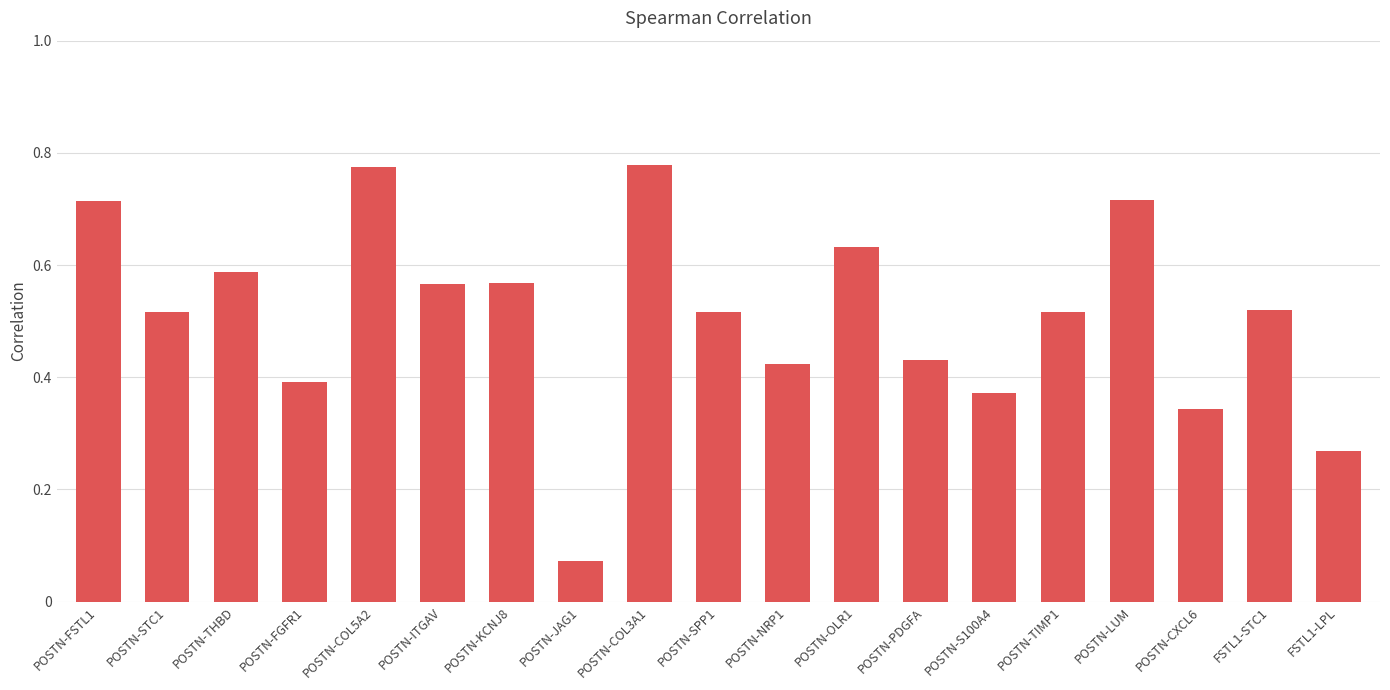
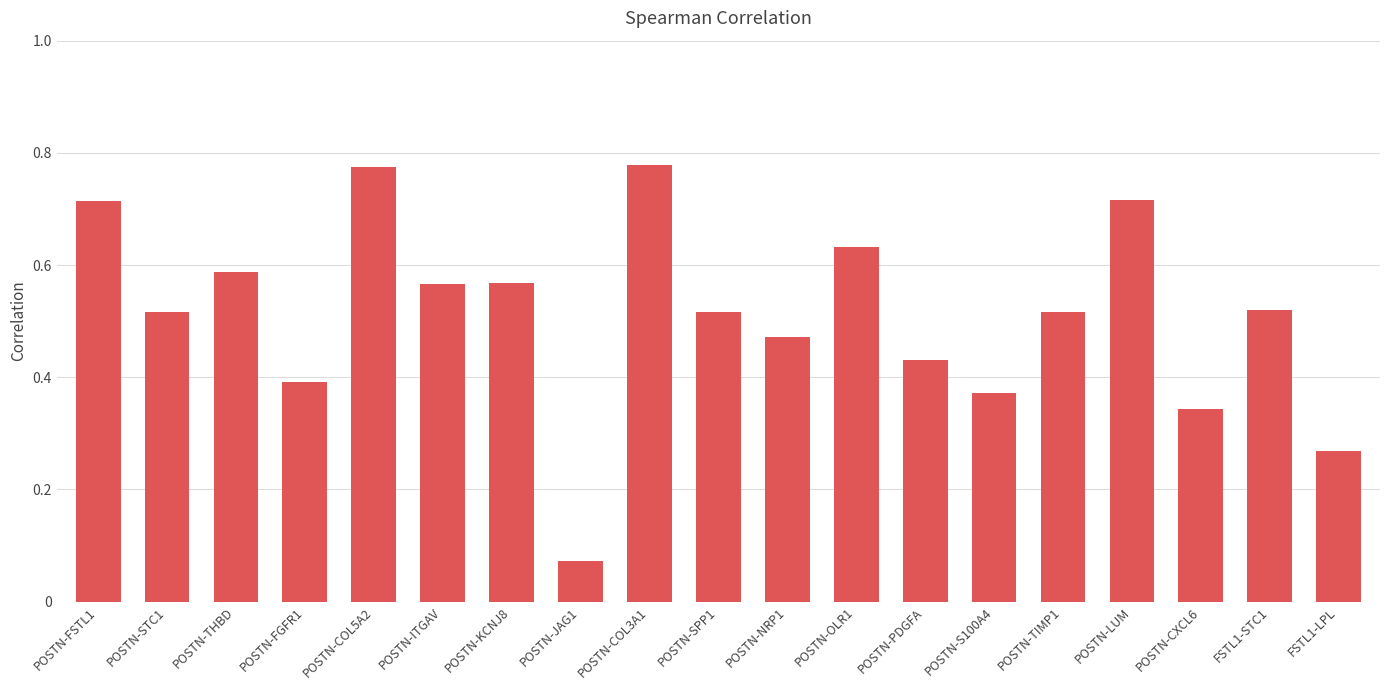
POSTN-NRP1: 0.42 -> 0.47
